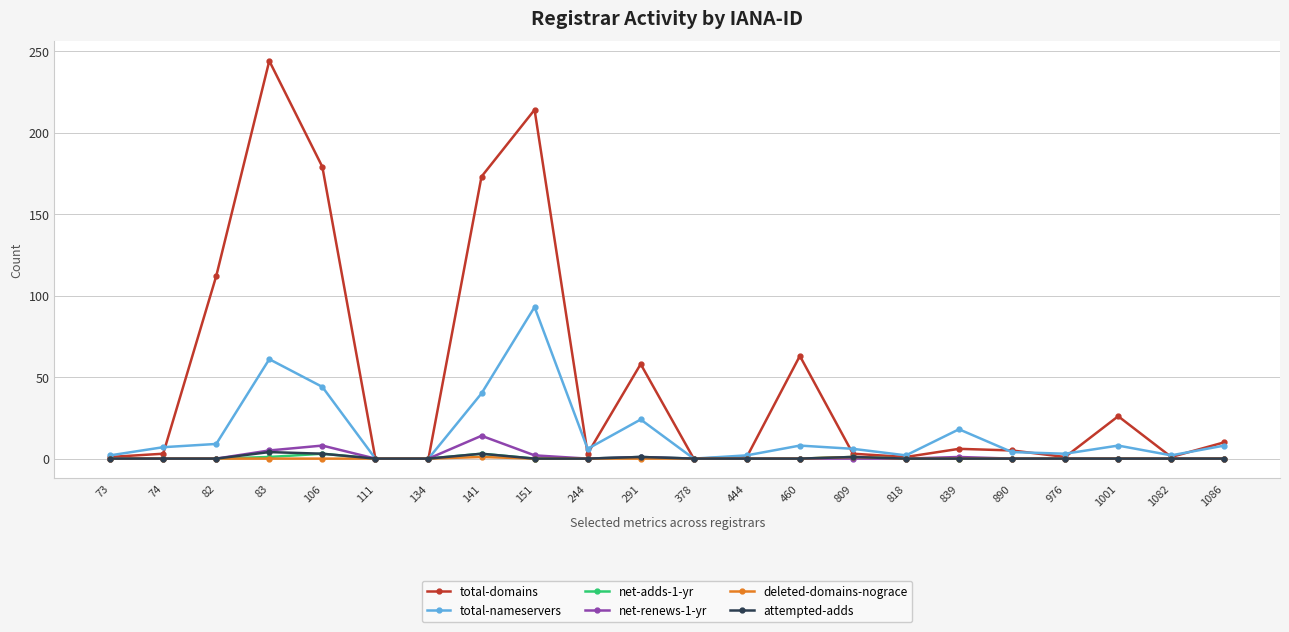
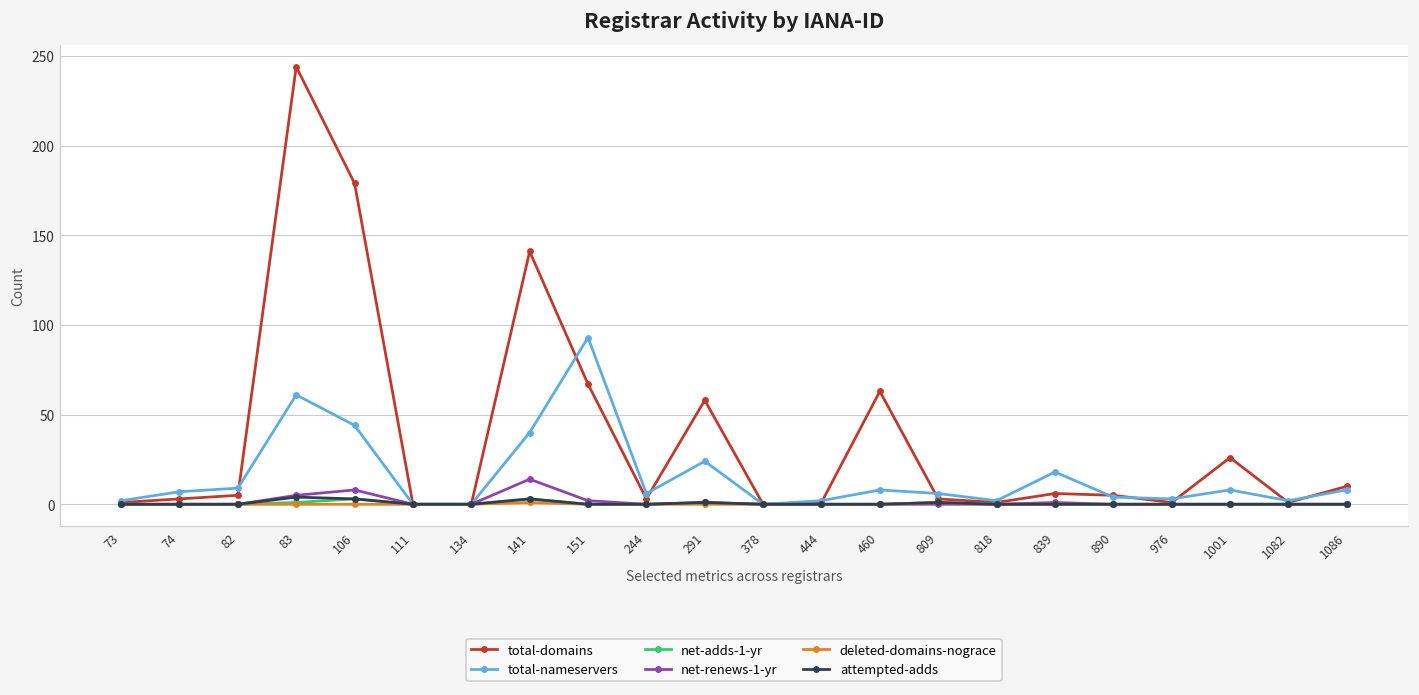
total-domains, 82: 112 -> 5
total-domains, 141: 173 -> 141
total-domains, 151: 214 -> 67
